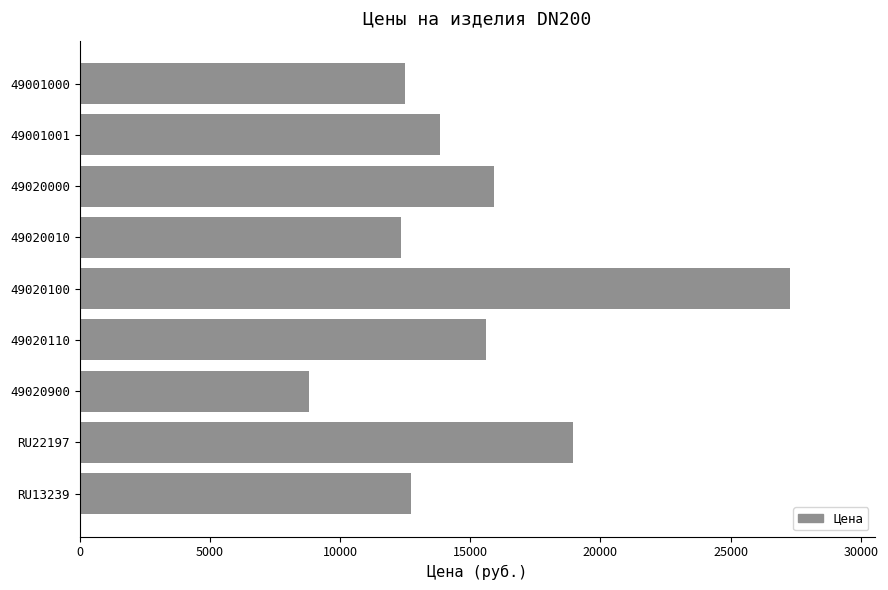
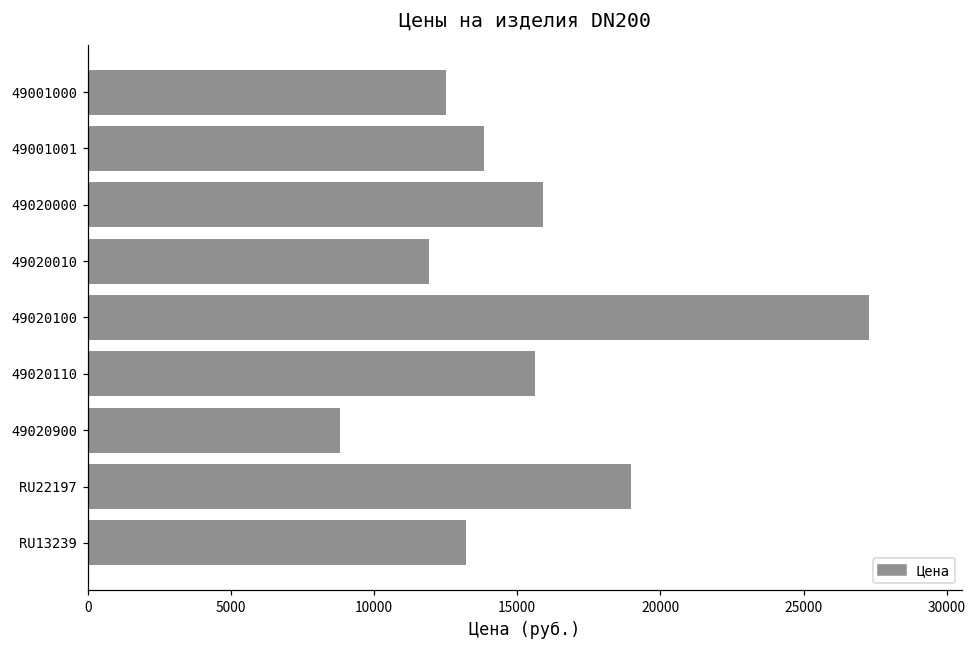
49020010: 12300 -> 11900
RU13239: 12700 -> 13200
